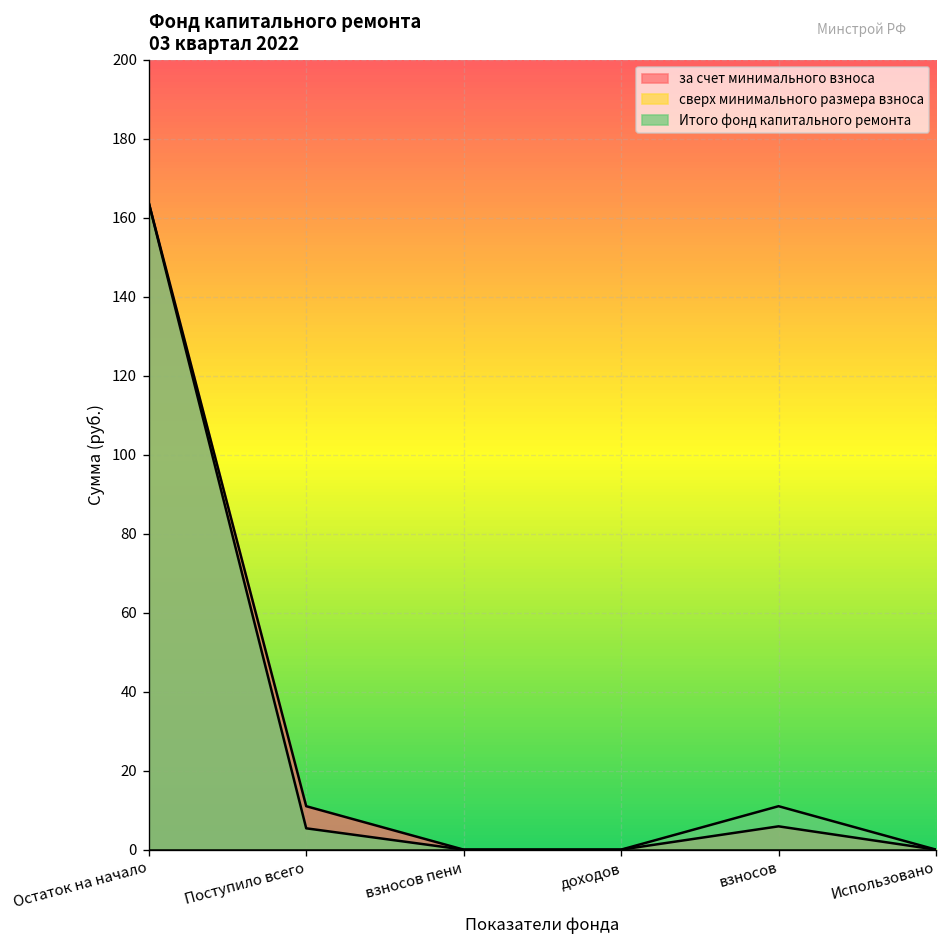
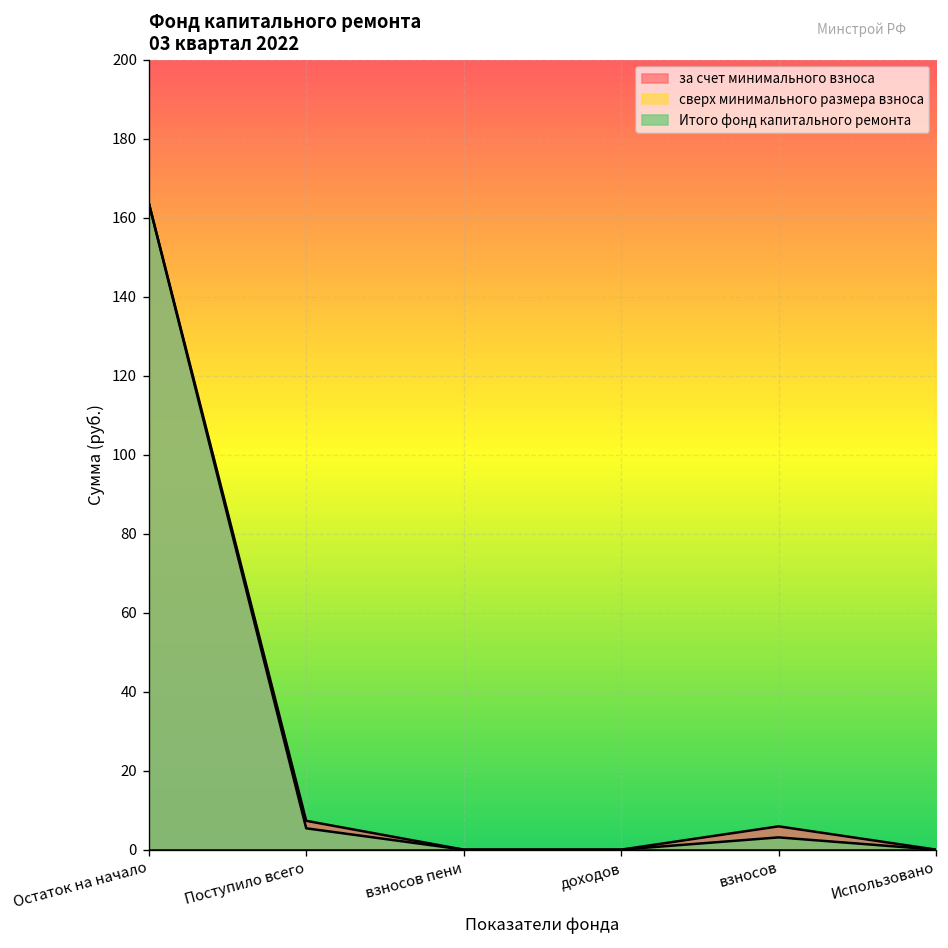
за счет минимального взноса, Поступило всего: 11 -> 7
Итого фонд капитального ремонта, взносов: 11 -> 3
